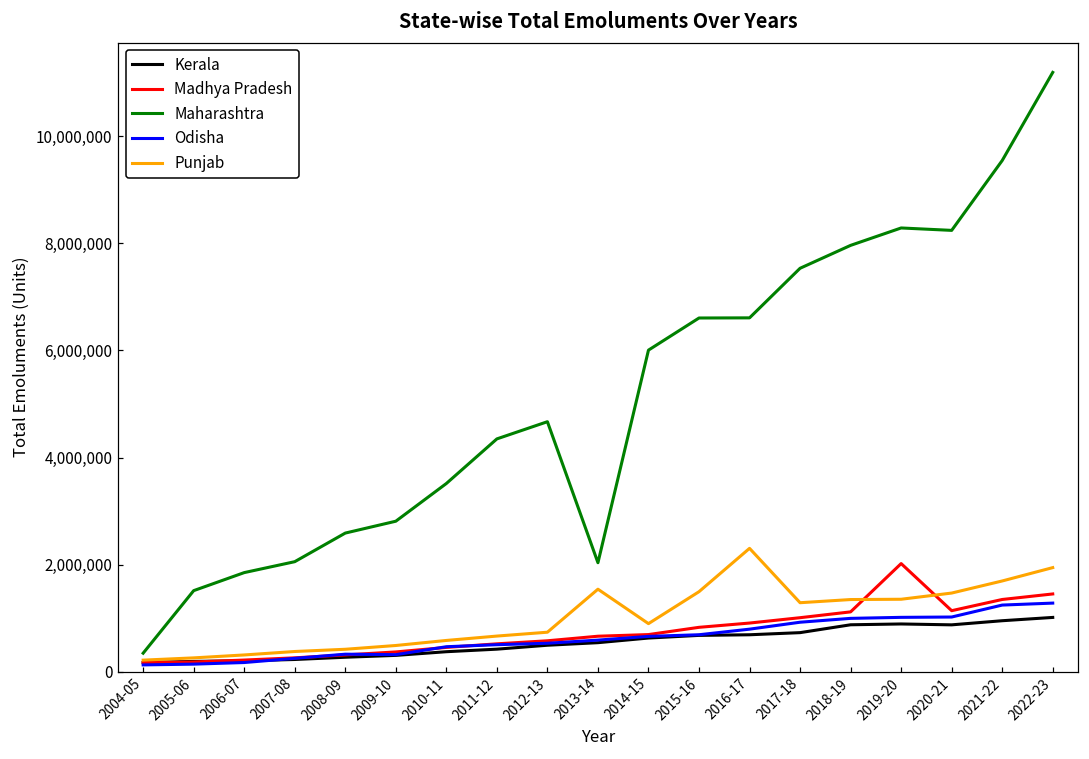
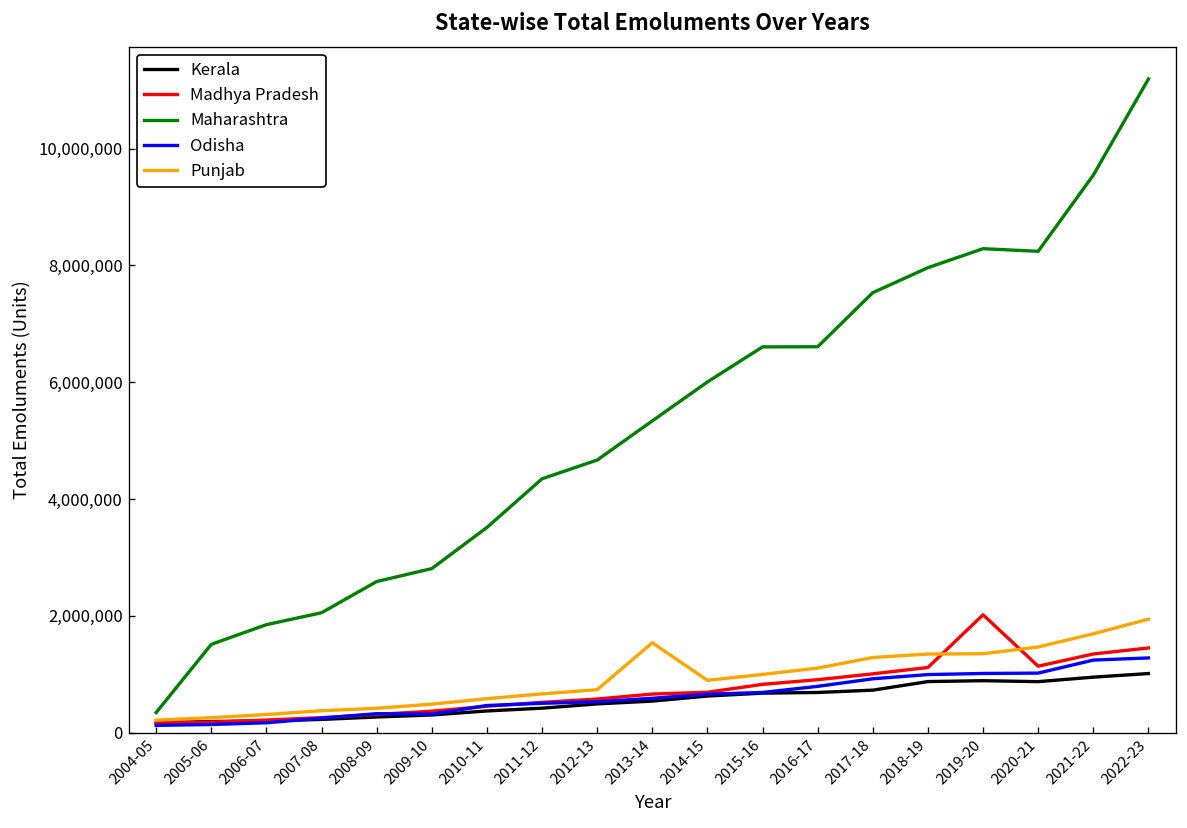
Maharashtra, 2013-14: 2,000,000 -> 5,300,000
Punjab, 2015-16: 1,500,000 -> 1,000,000
Punjab, 2016-17: 2,300,000 -> 1,100,000
